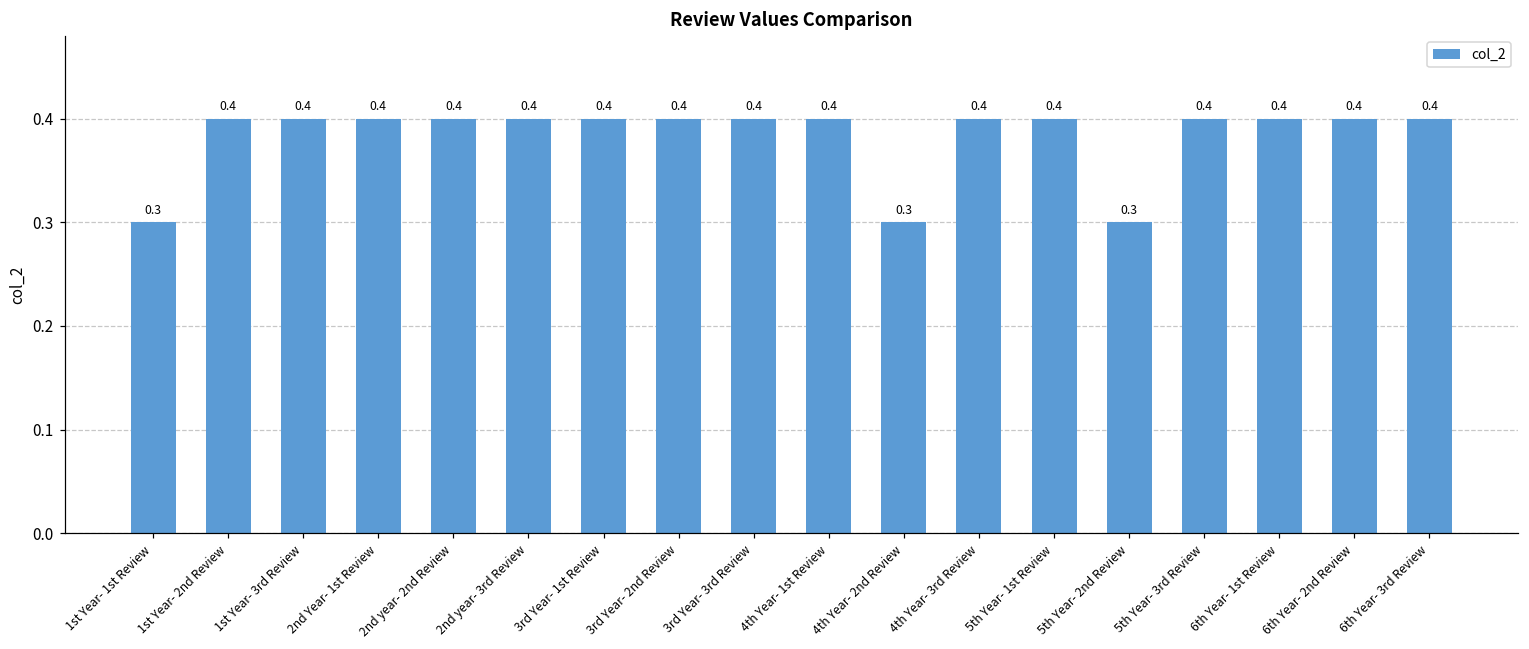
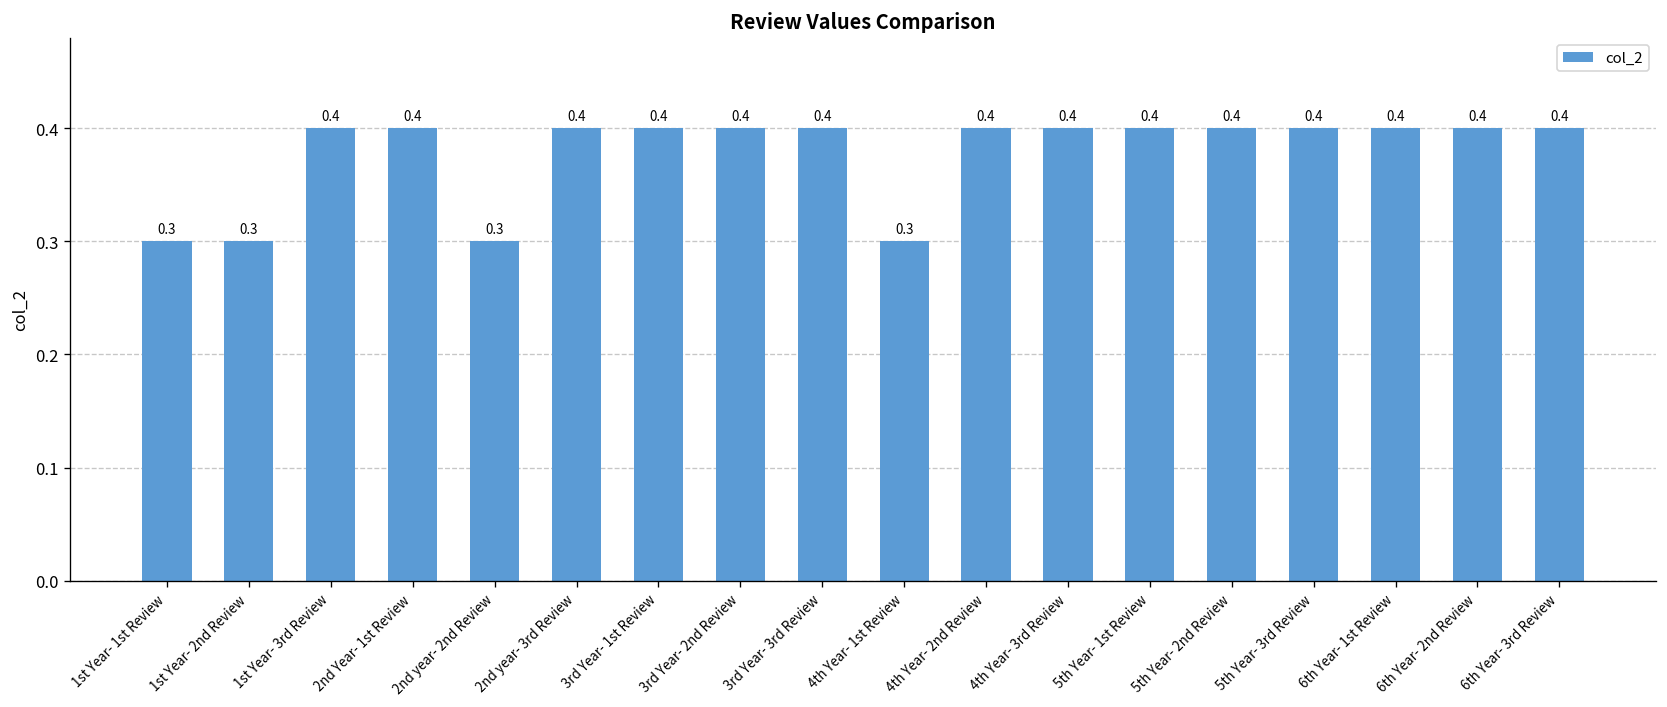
1st Year- 2nd Review: 0.4 -> 0.3
2nd year- 2nd Review: 0.4 -> 0.3
4th Year- 1st Review: 0.4 -> 0.3
4th Year- 2nd Review: 0.3 -> 0.4
5th Year- 2nd Review: 0.3 -> 0.4
